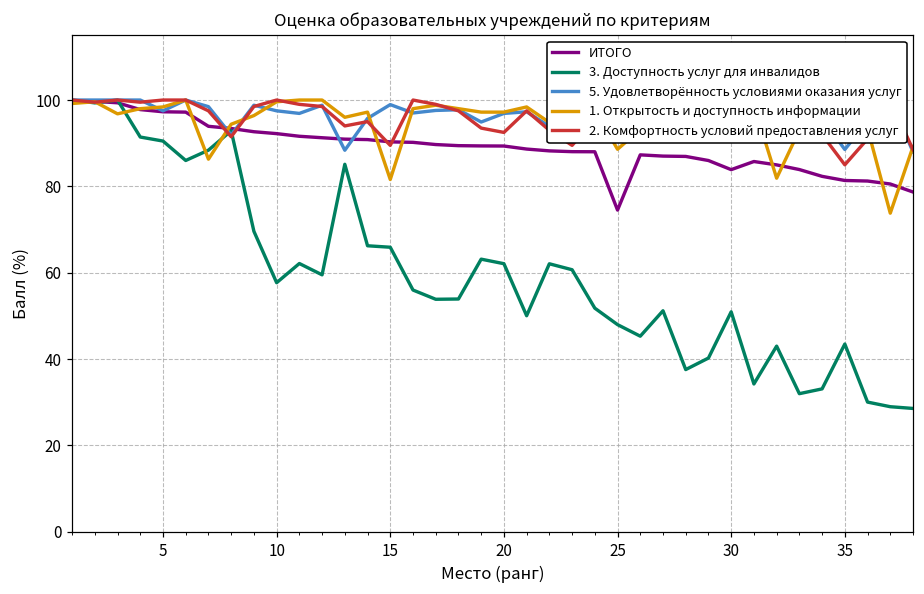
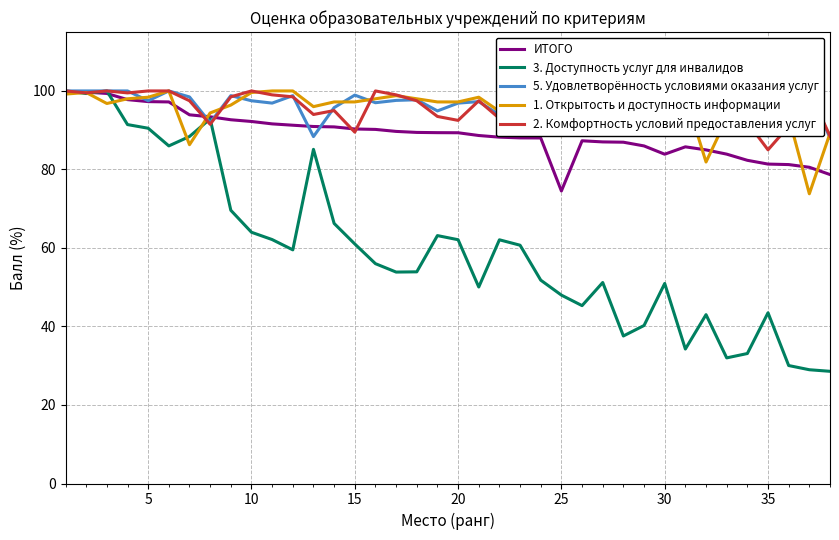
3. Доступность услуг для инвалидов, 10: 58 -> 64
3. Доступность услуг для инвалидов, 15: 66 -> 61
1. Открытость и доступность информации, 15: 82 -> 97
